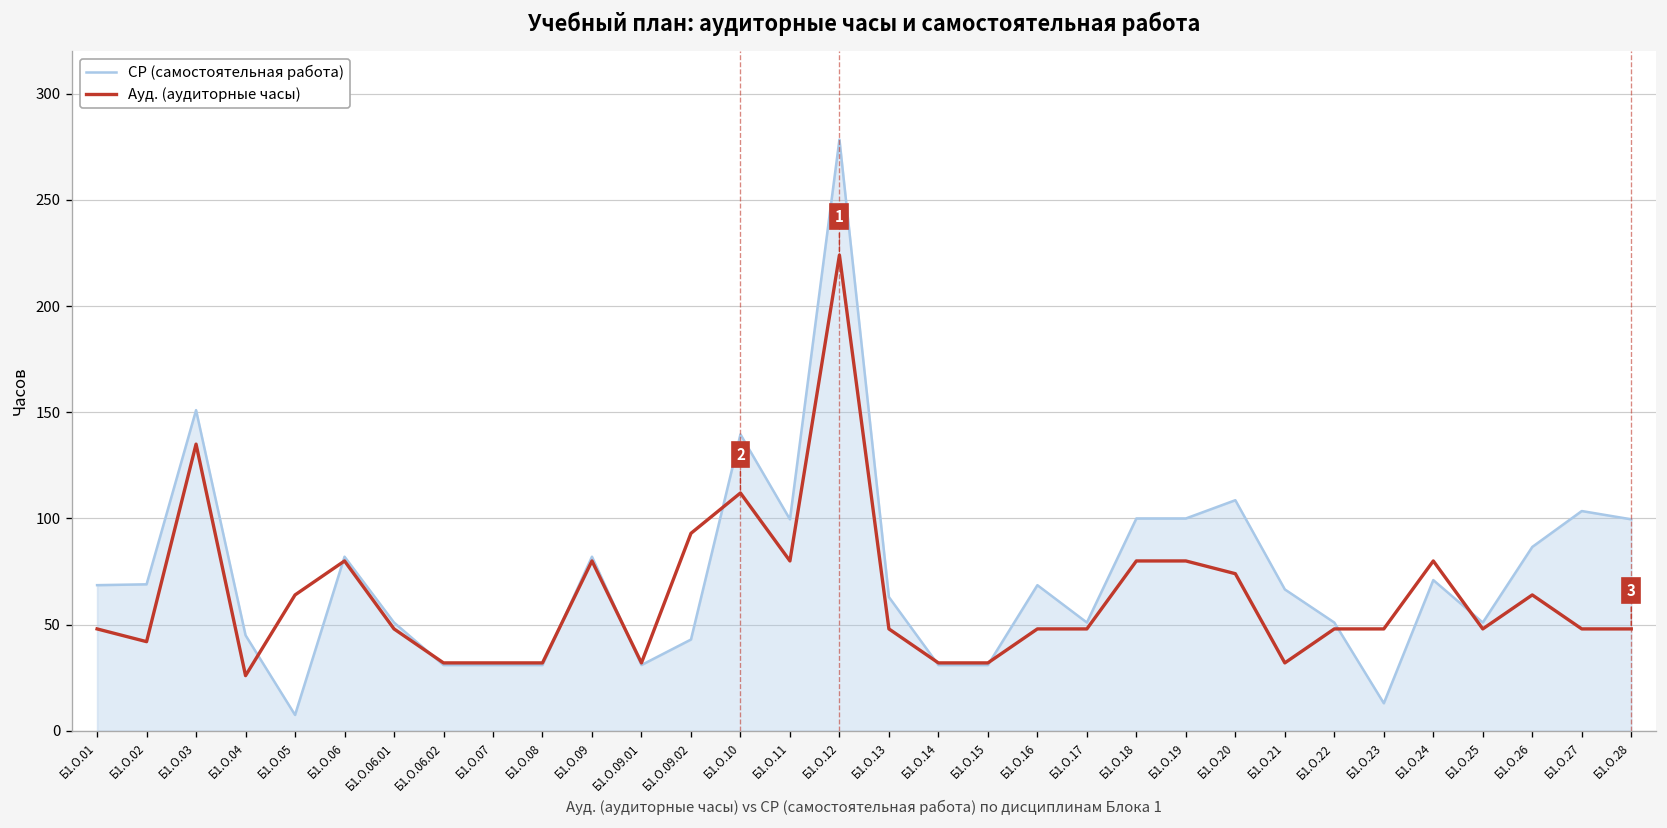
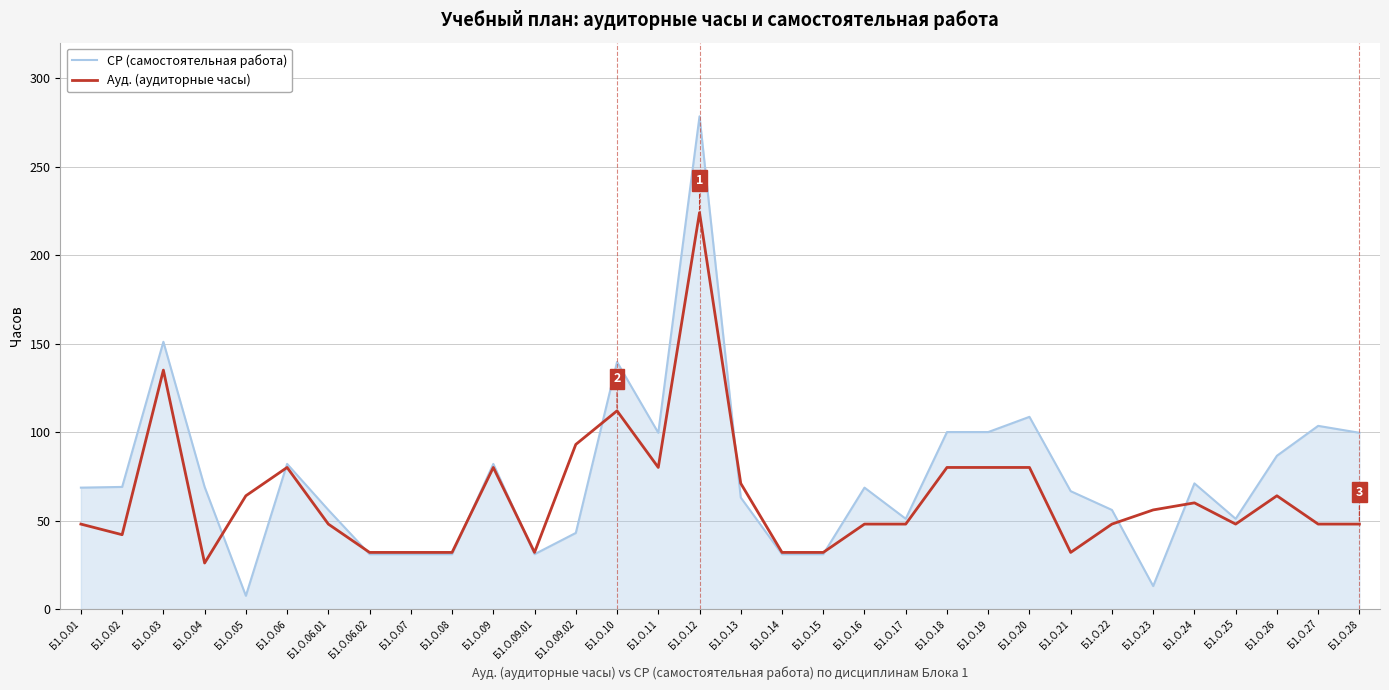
СР (самостоятельная работа), Б1.О.04: 45 -> 69
СР (самостоятельная работа), Б1.О.06.01: 51 -> 56
Ауд. (аудиторные часы), Б1.О.13: 48 -> 71
Ауд. (аудиторные часы), Б1.О.20: 74 -> 80
СР (самостоятельная работа), Б1.О.22: 51 -> 56
Ауд. (аудиторные часы), Б1.О.23: 48 -> 56
Ауд. (аудиторные часы), Б1.О.24: 80 -> 60
